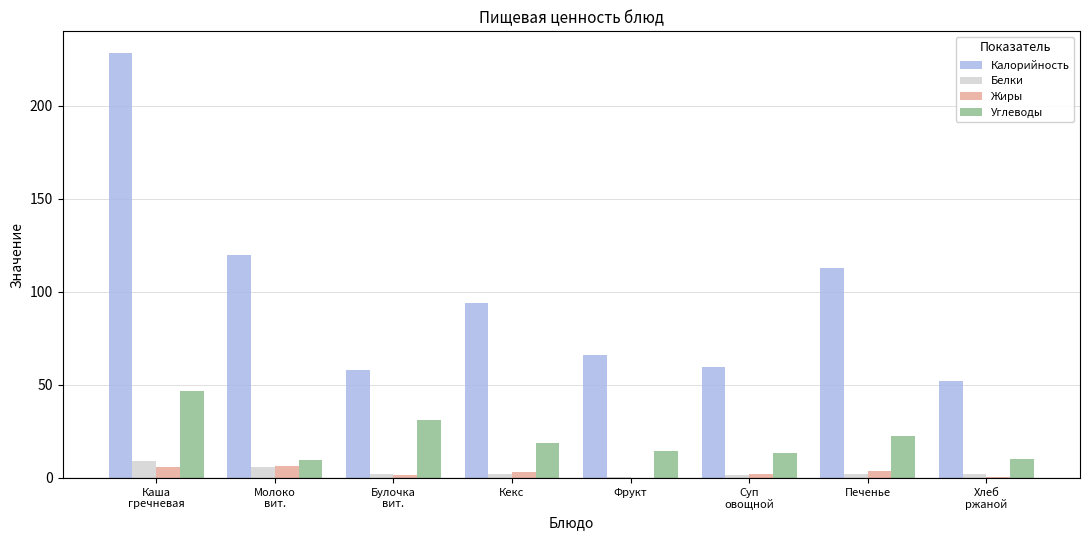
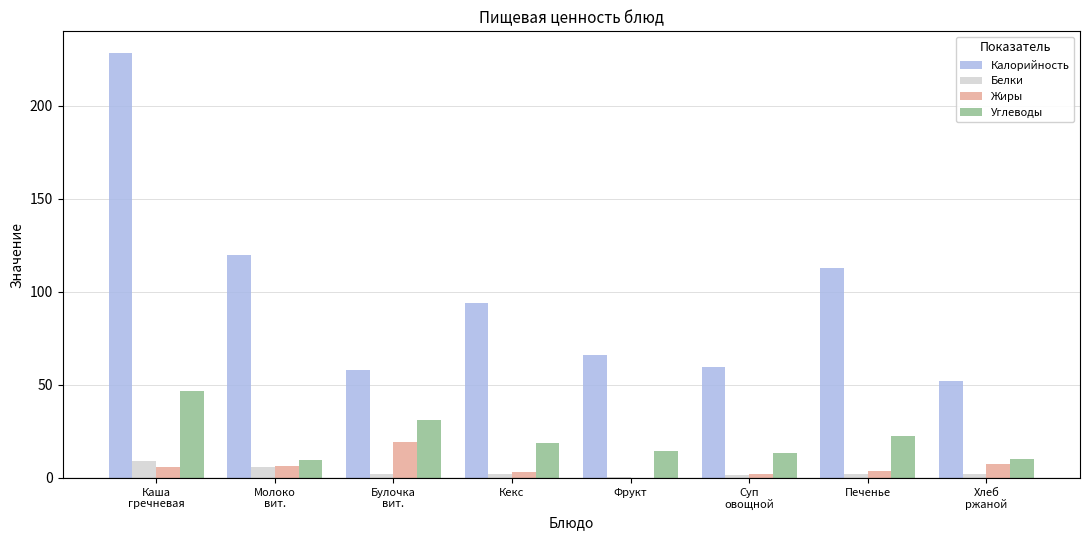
Жиры, Булочка вит.: 2 -> 20
Жиры, Хлеб ржаной: 0 -> 7
